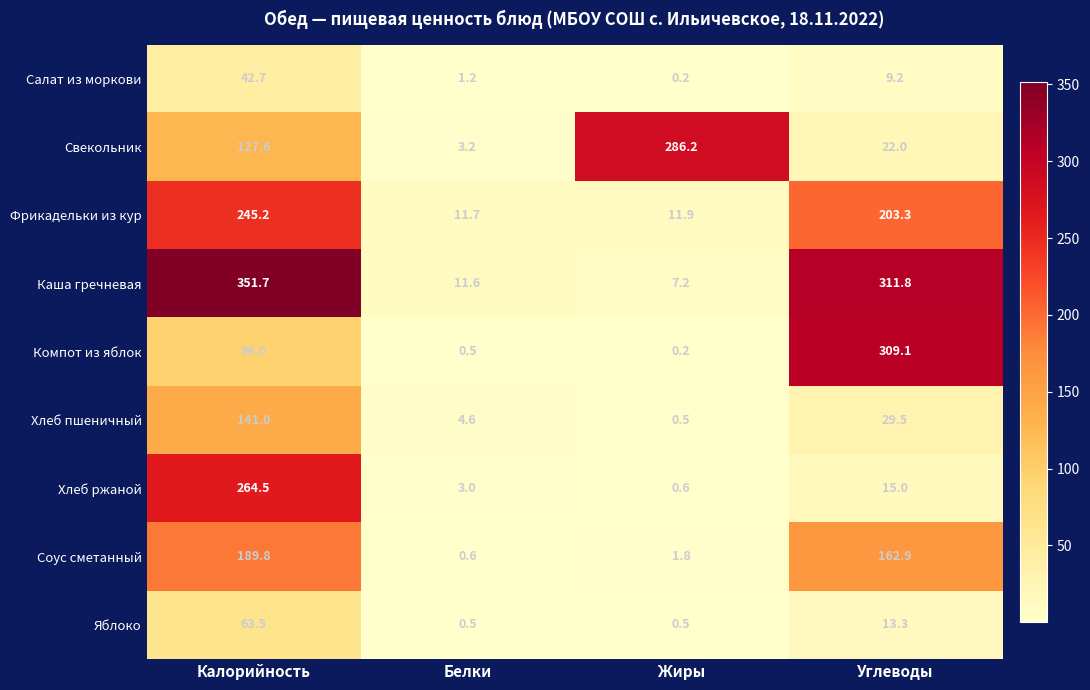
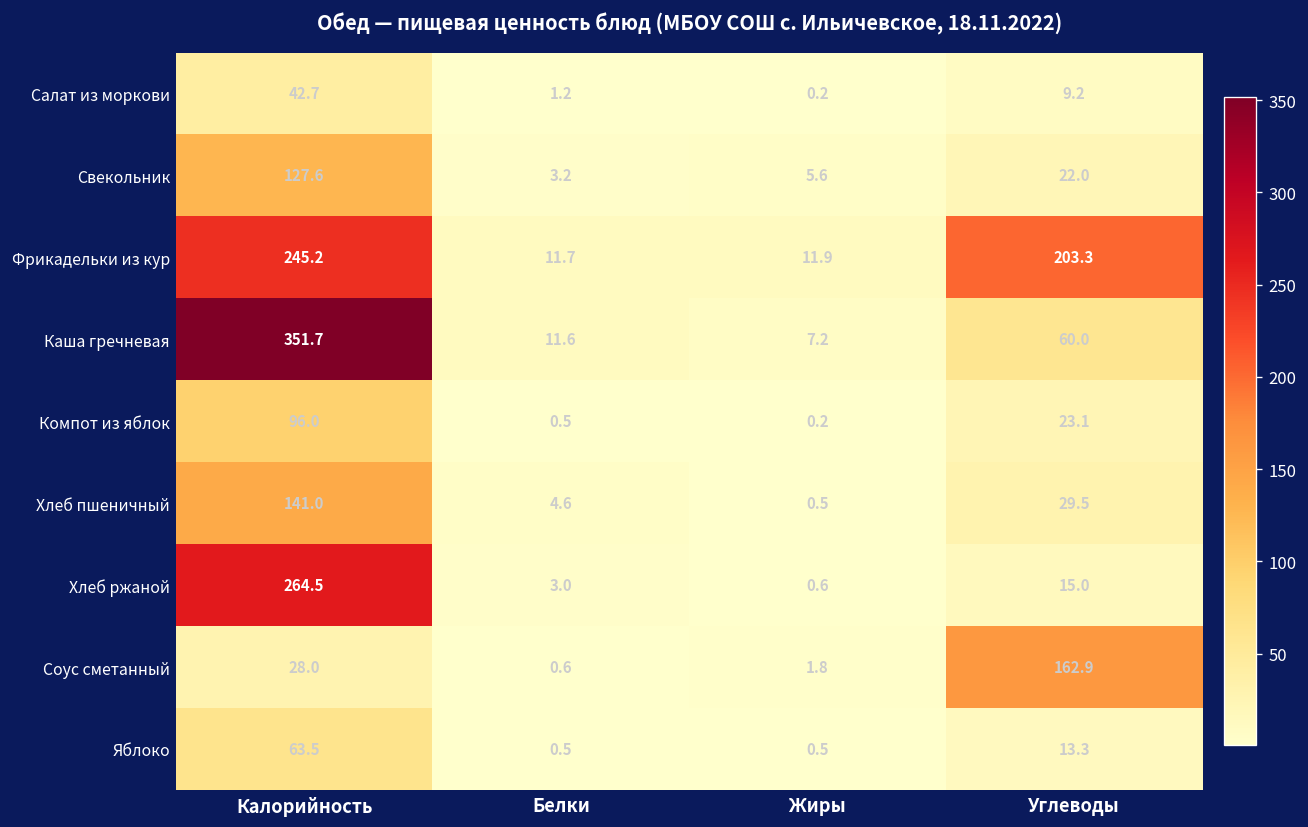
Свекольник, Жиры: 286.2 -> 5.6
Каша гречневая, Углеводы: 311.8 -> 60.0
Компот из яблок, Углеводы: 309.1 -> 23.1
Соус сметанный, Калорийность: 189.8 -> 28.0
